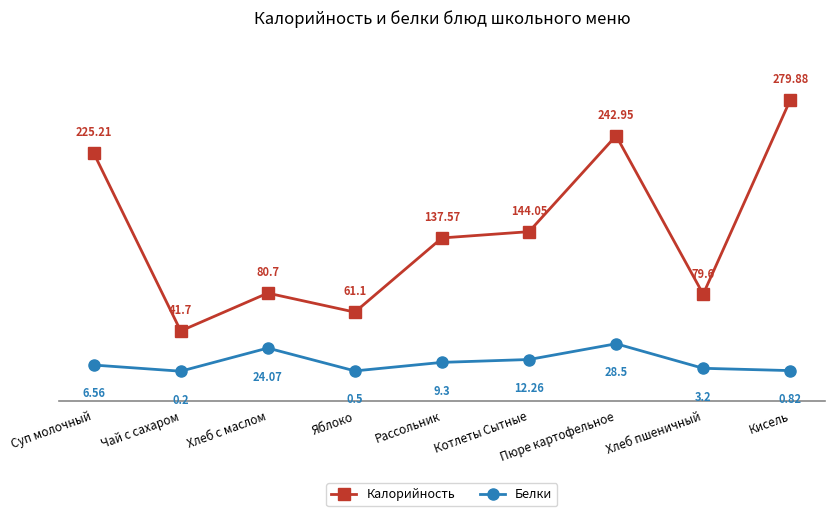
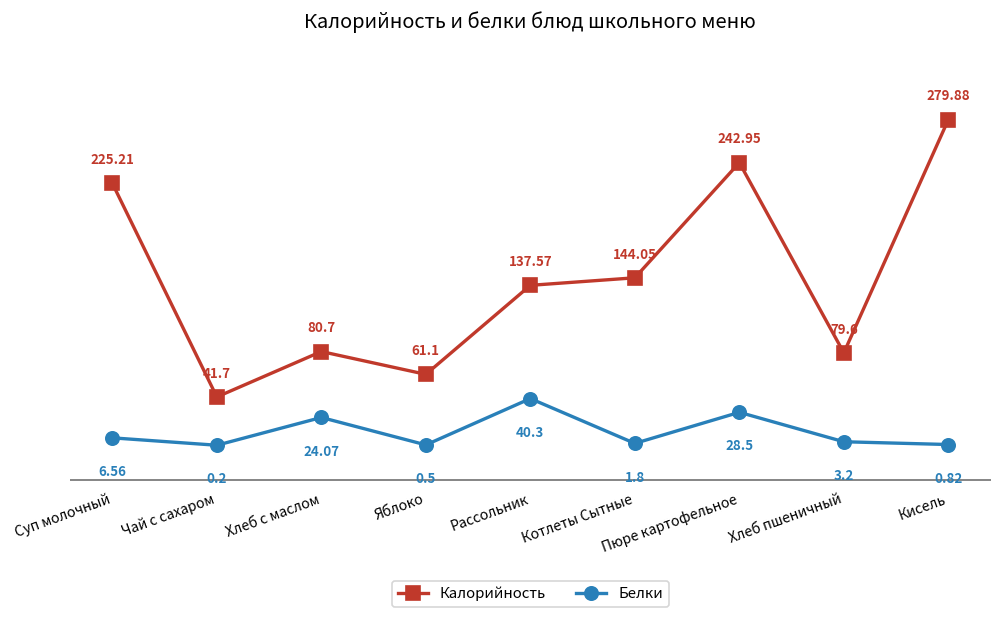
Белки, Рассольник: 9.3 -> 40.3
Белки, Котлеты Сытные: 12.26 -> 1.8
